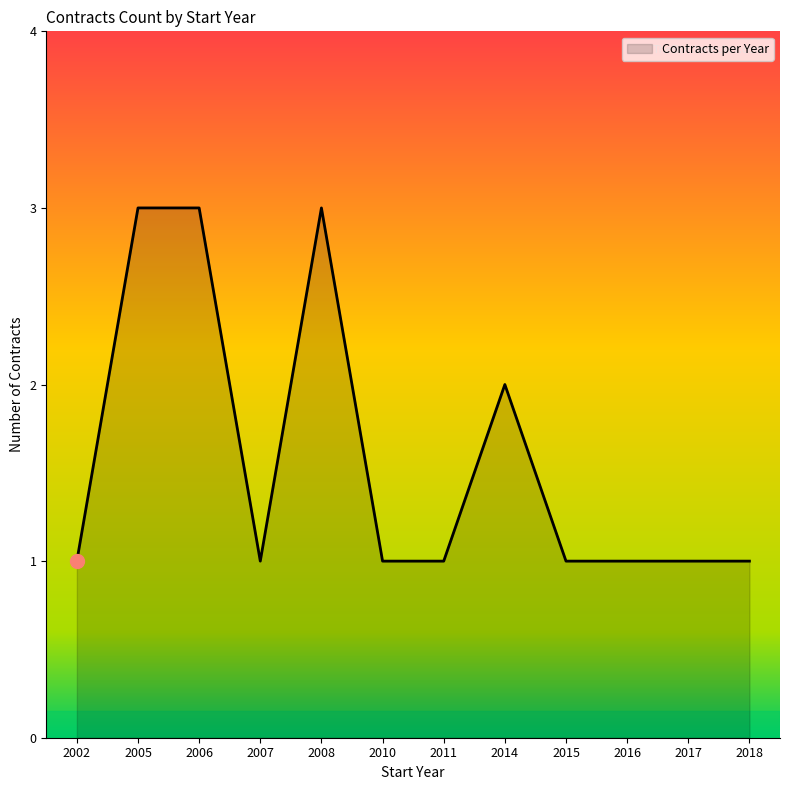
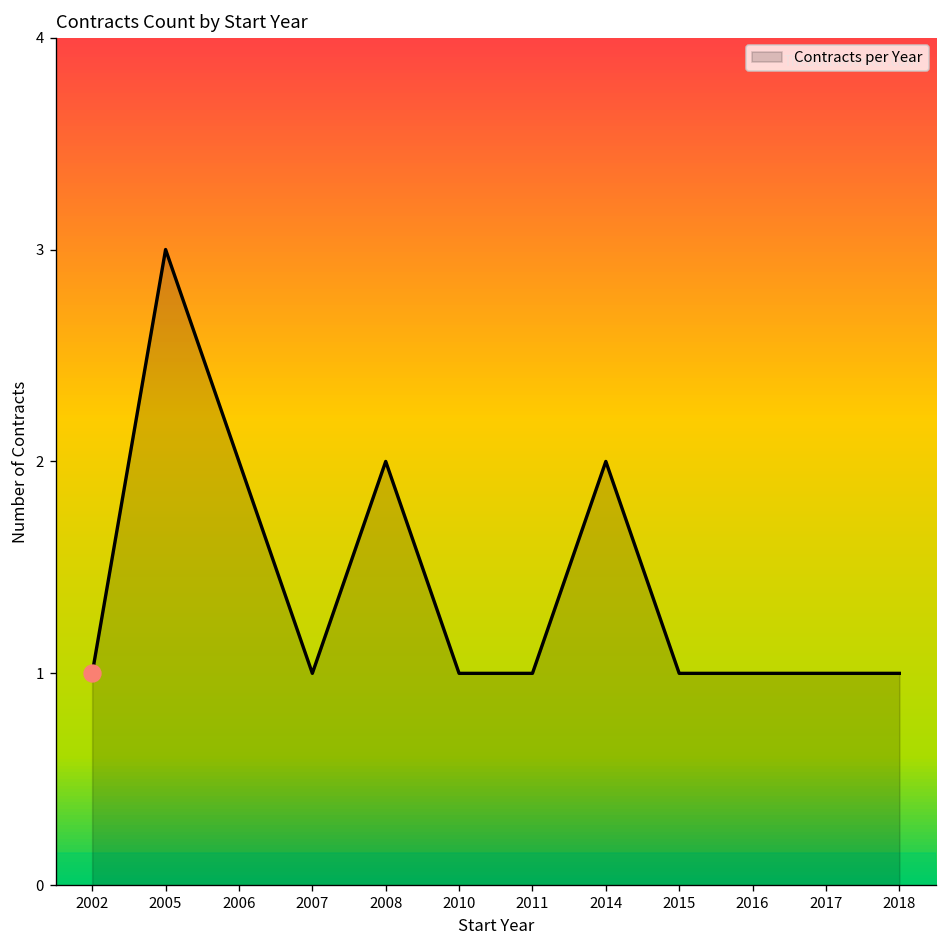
Contracts per Year, 2006: 3 -> 2
Contracts per Year, 2008: 3 -> 2
